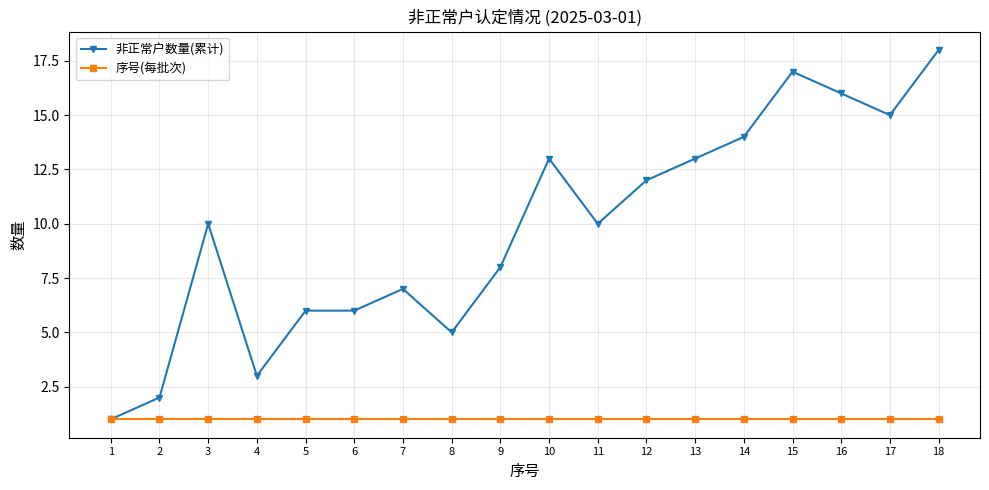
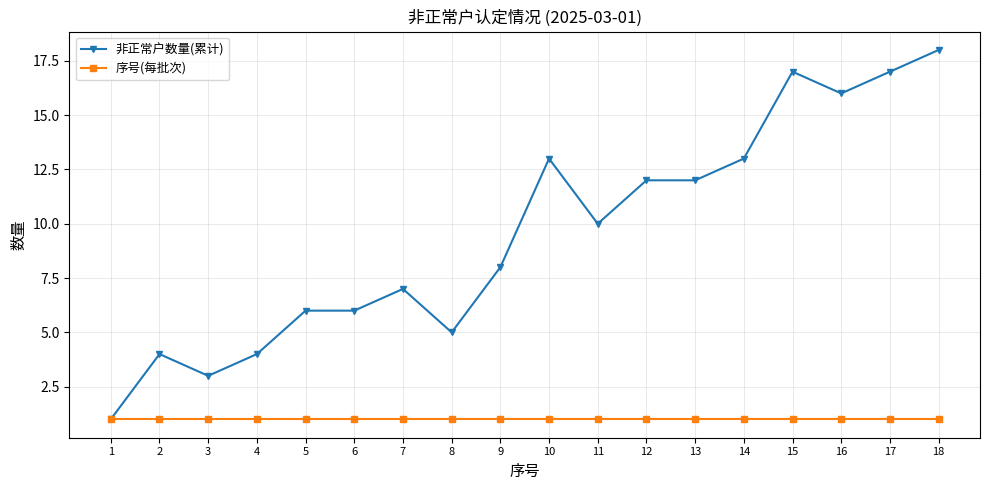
非正常户数量(累计), 2: 2 -> 4
非正常户数量(累计), 3: 10 -> 3
非正常户数量(累计), 4: 3 -> 4
非正常户数量(累计), 13: 13 -> 12
非正常户数量(累计), 14: 14 -> 13
非正常户数量(累计), 17: 15 -> 17
